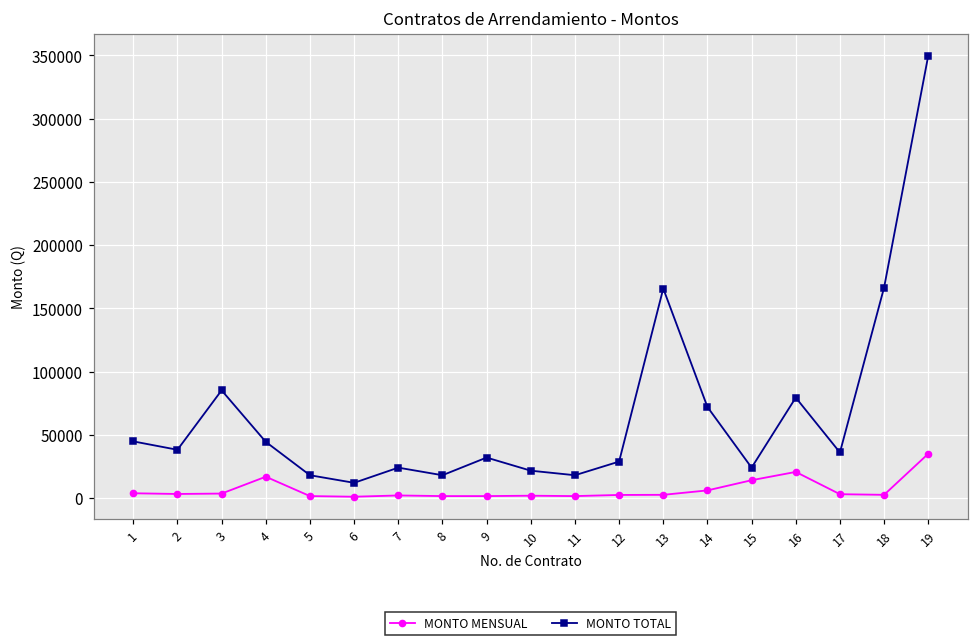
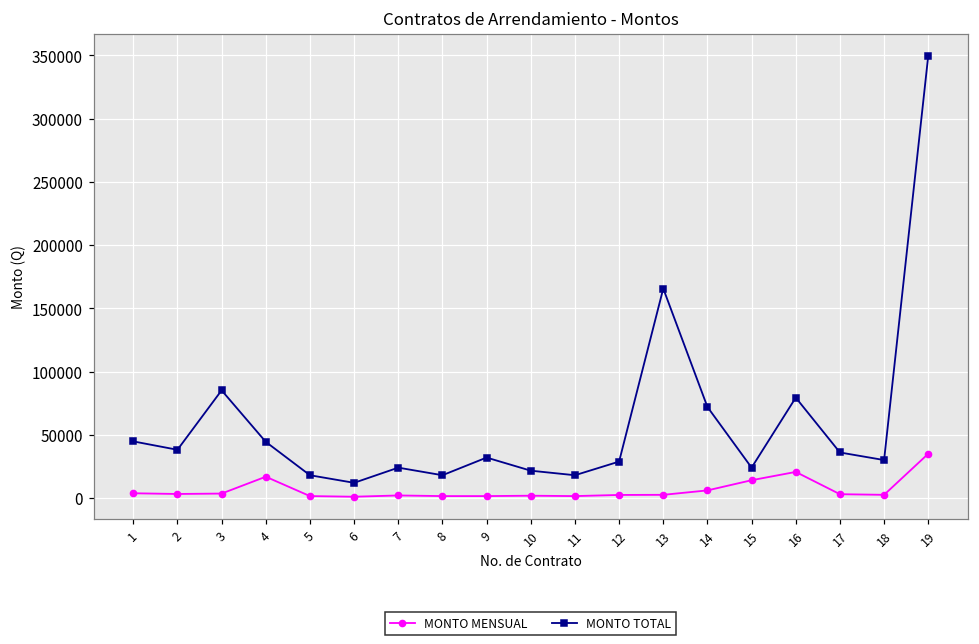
MONTO TOTAL, 18: 166000 -> 30000
